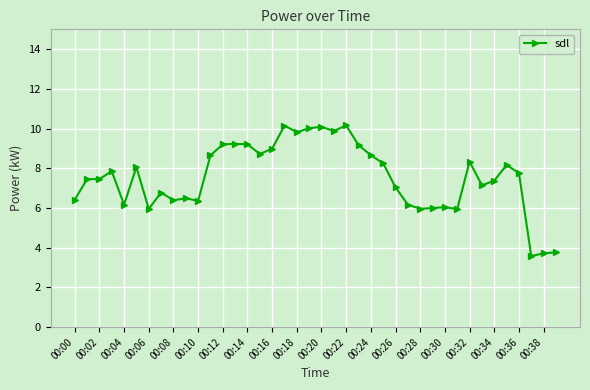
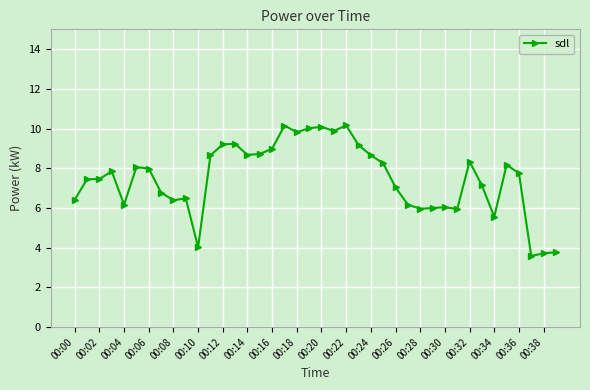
00:06: 6.0 -> 8.0
00:10: 6.4 -> 4.0
00:14: 9.2 -> 8.7
00:34: 7.4 -> 5.6
